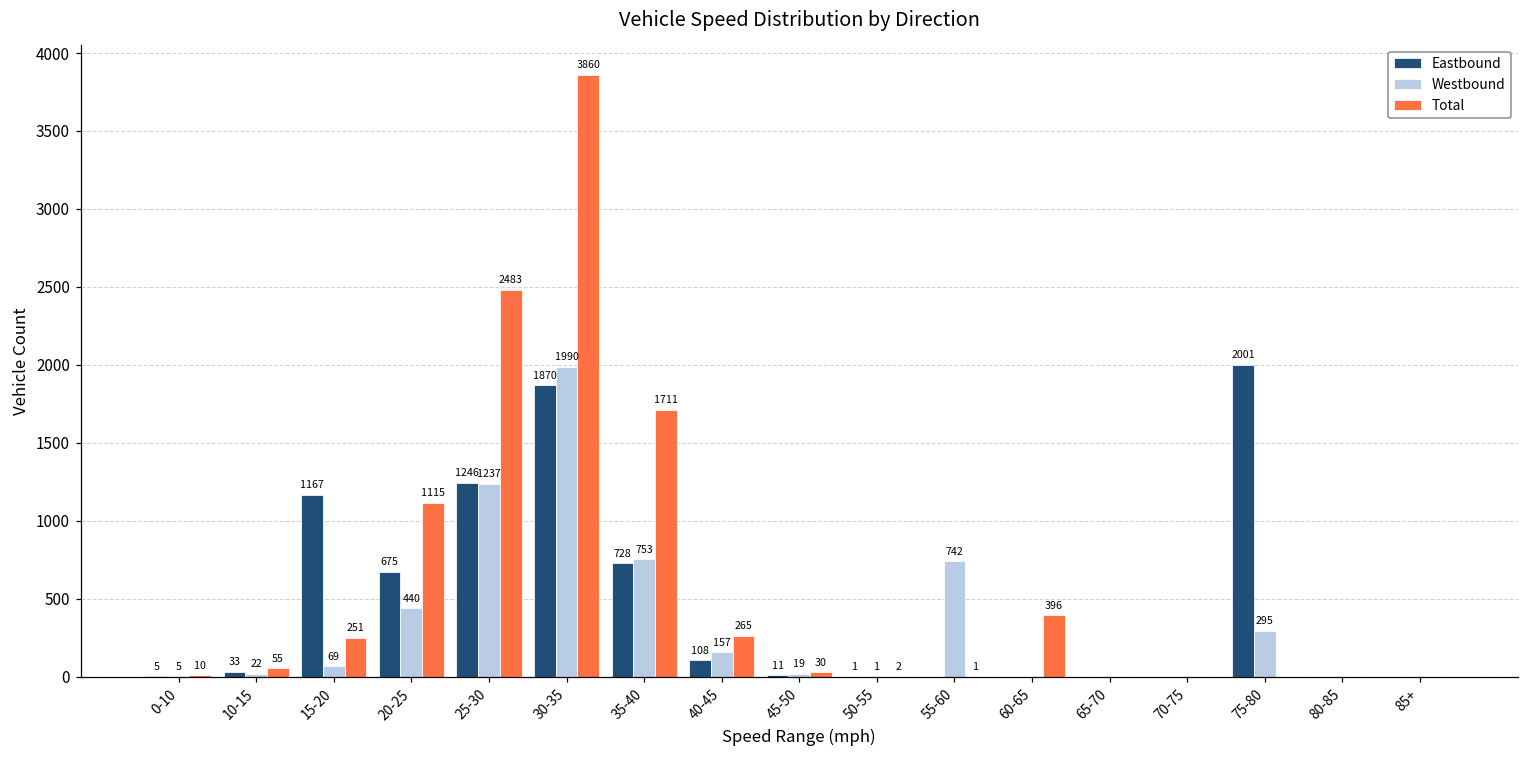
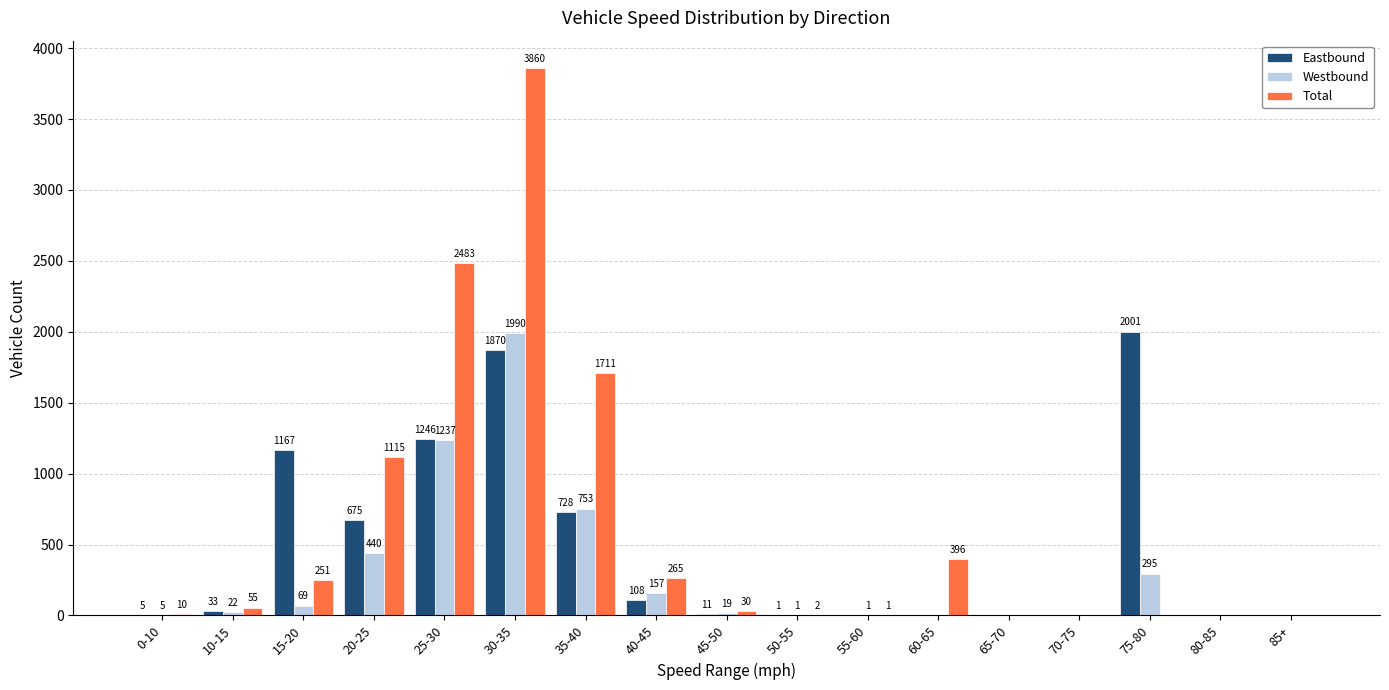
Westbound, 55-60: 742 -> 1
